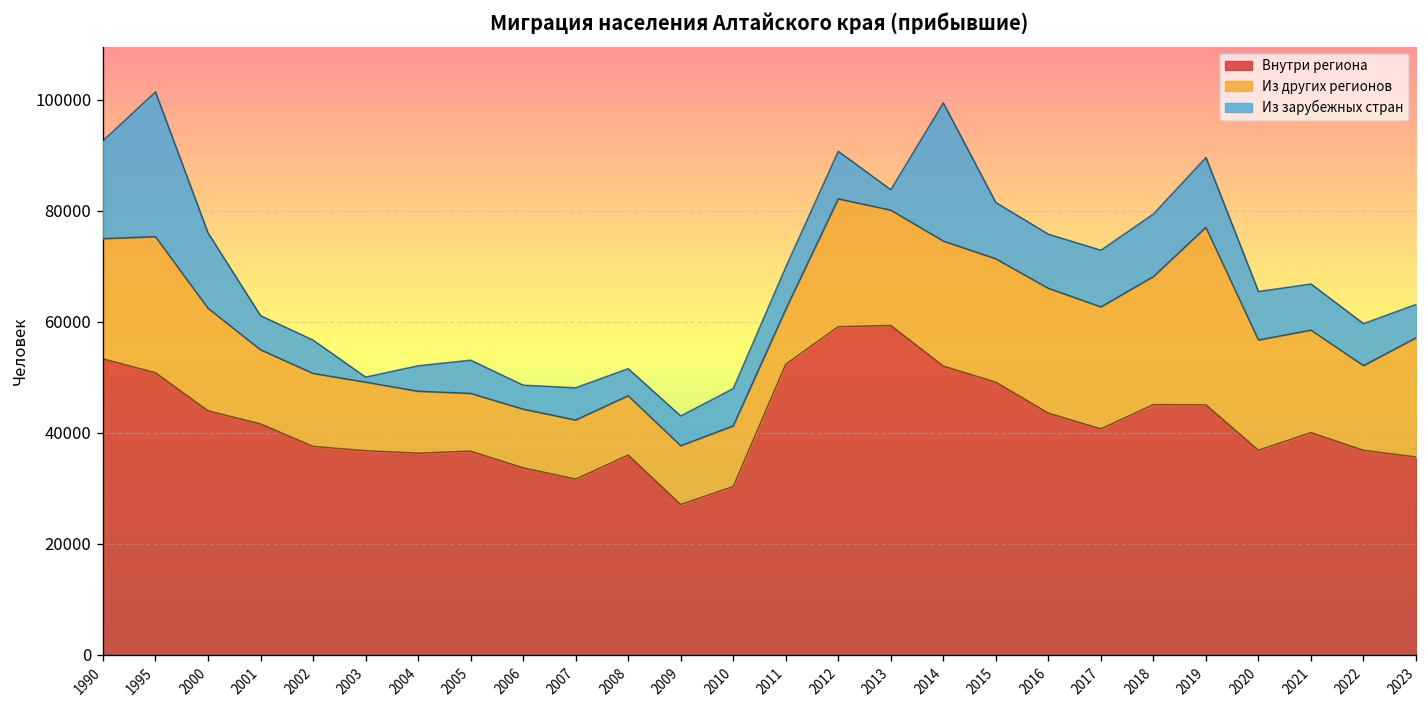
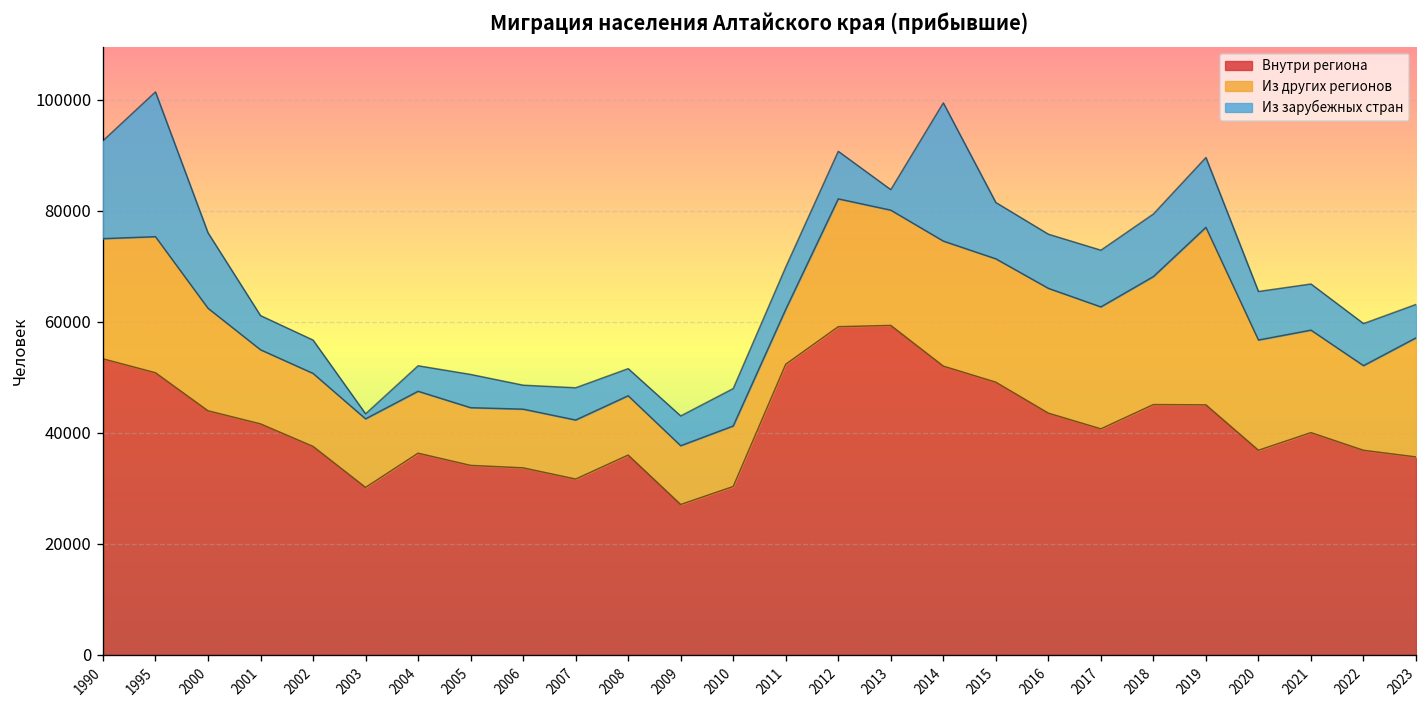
Внутри региона, 2003: 37000 -> 30000
Внутри региона, 2005: 37000 -> 34000
